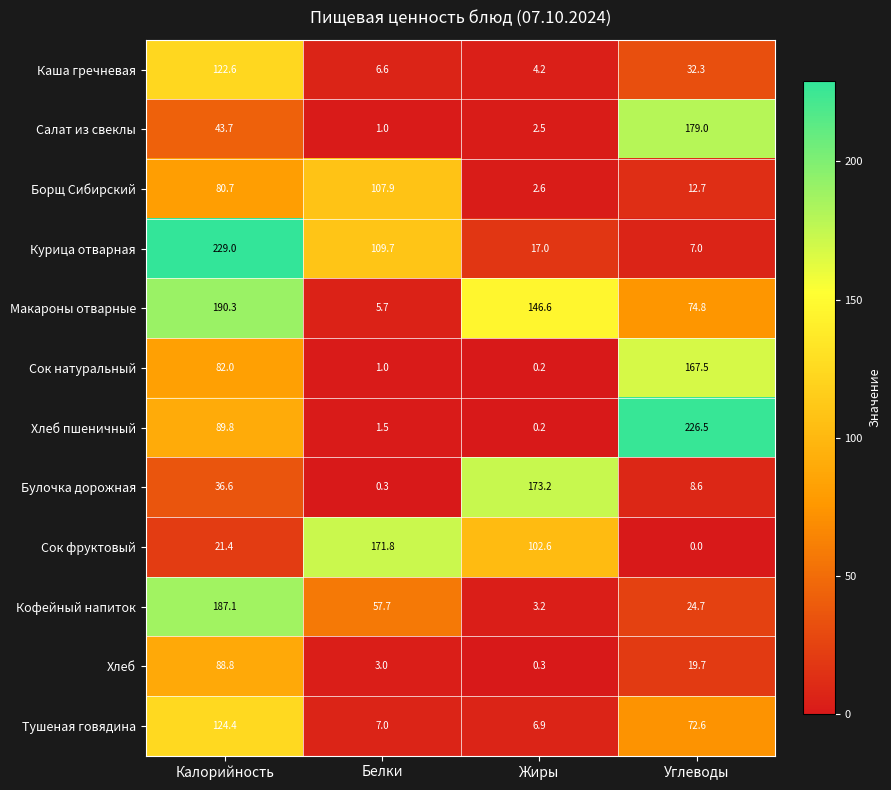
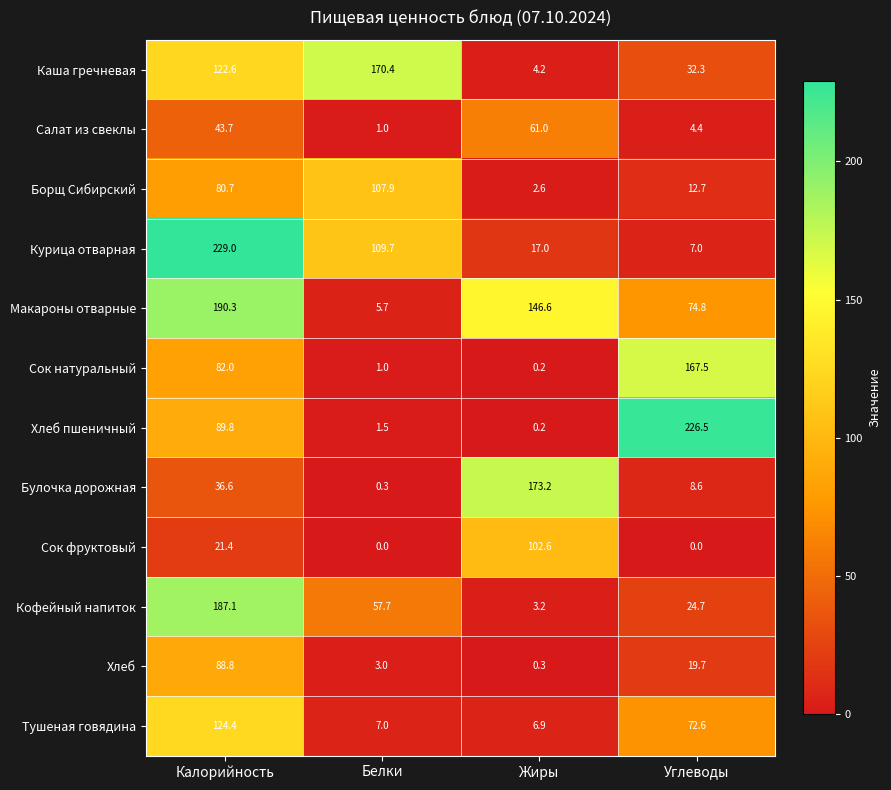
Каша гречневая, Белки: 6.6 -> 170.4
Салат из свеклы, Жиры: 2.5 -> 61.0
Салат из свеклы, Углеводы: 179.0 -> 4.4
Сок фруктовый, Белки: 171.8 -> 0.0
